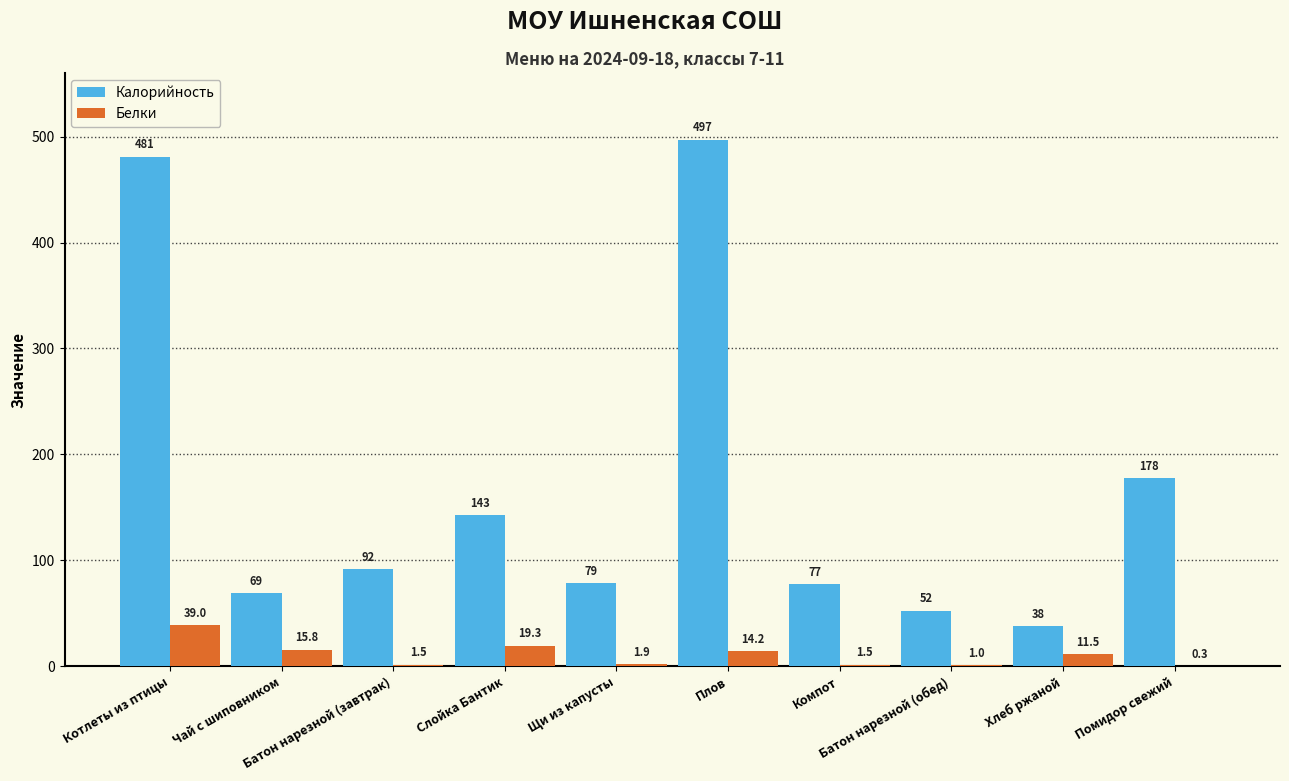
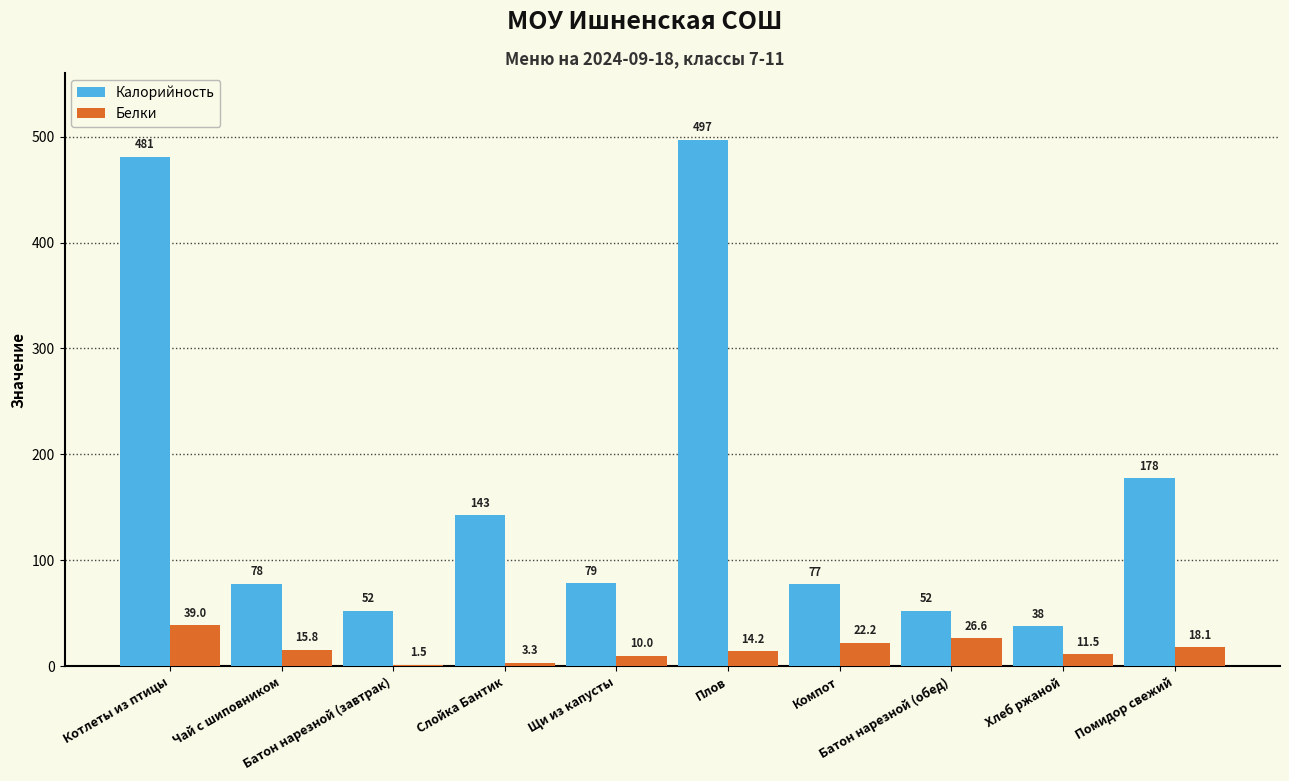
Калорийность, Чай с шиповником: 69 -> 78
Калорийность, Батон нарезной (завтрак): 92 -> 52
Белки, Слойка Бантик: 19.3 -> 3.3
Белки, Щи из капусты: 1.9 -> 10.0
Белки, Компот: 1.5 -> 22.2
Белки, Батон нарезной (обед): 1.0 -> 26.6
Белки, Помидор свежий: 0.3 -> 18.1
